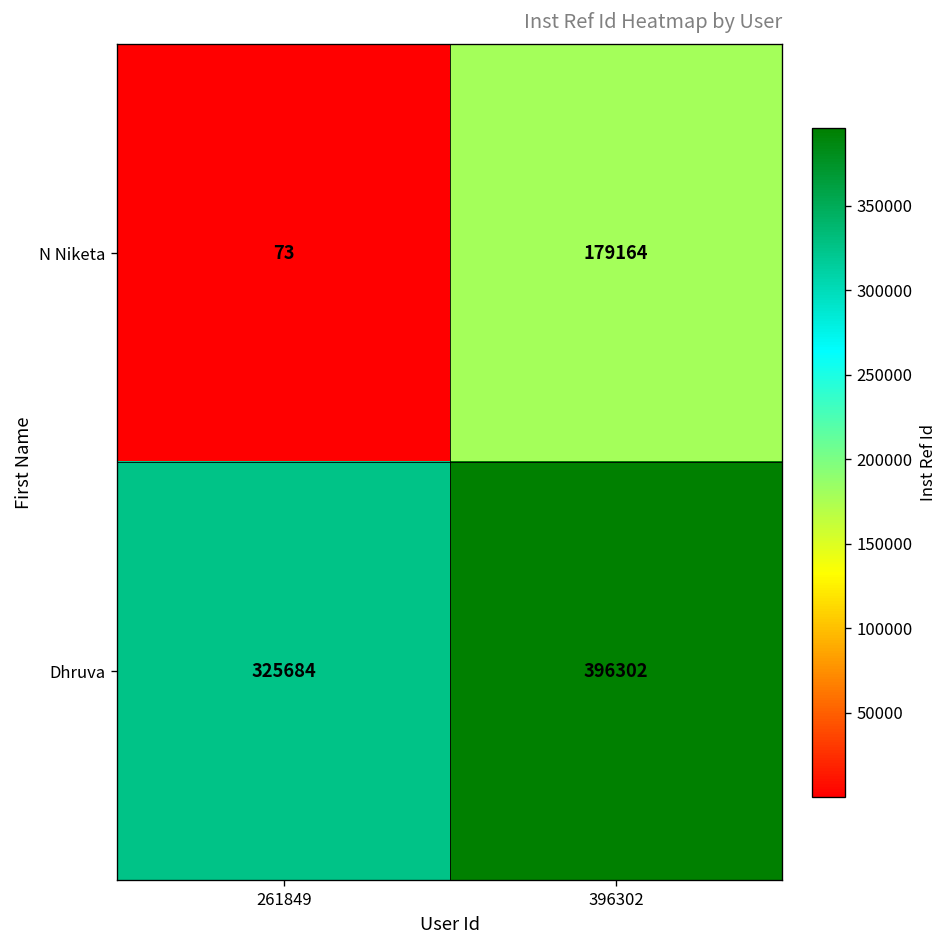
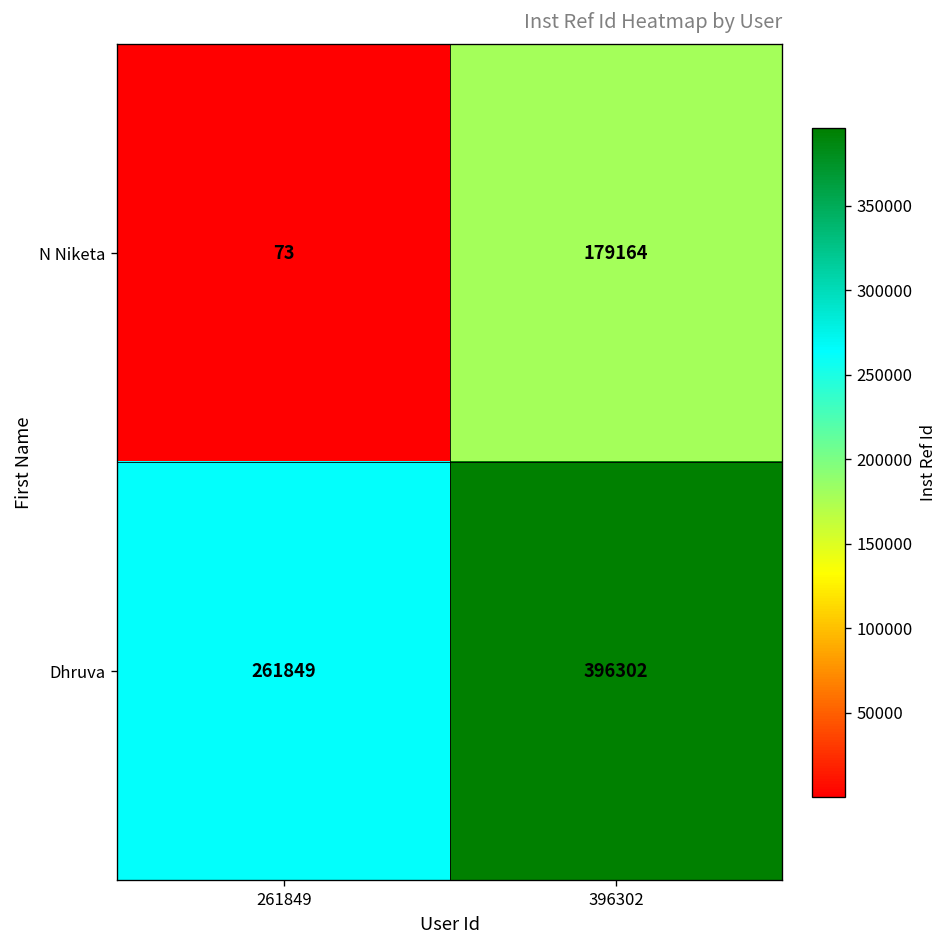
Dhruva, 261849: 325684 -> 261849
